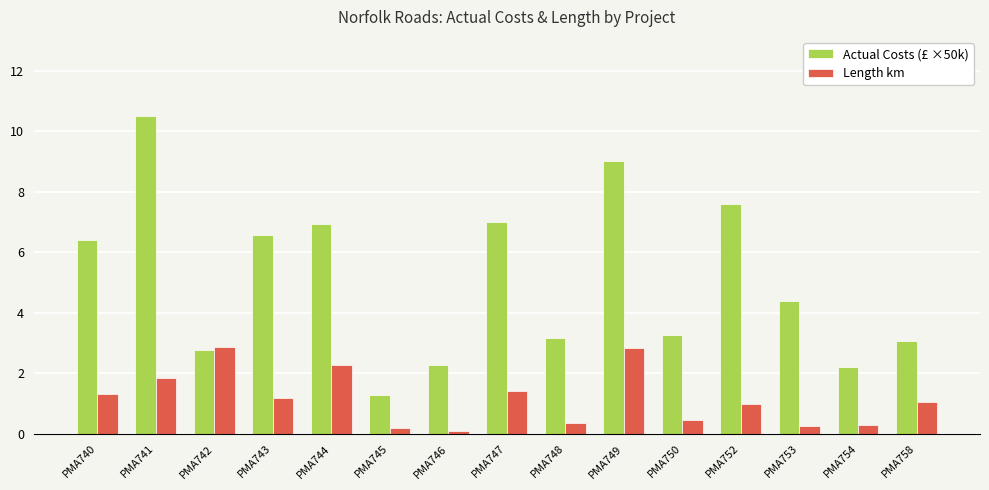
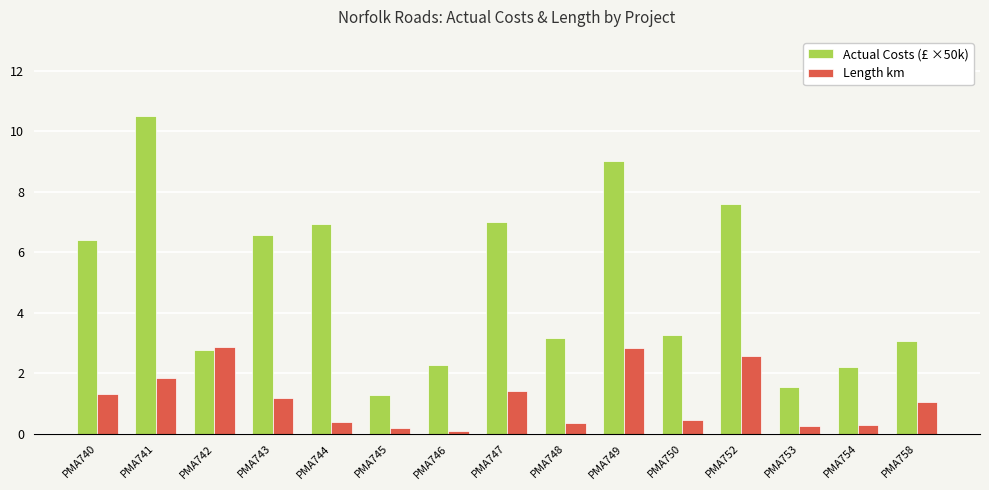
Length km, PMA744: 2.3 -> 0.4
Length km, PMA752: 1.0 -> 2.6
Actual Costs (£ ×50k), PMA753: 4.4 -> 1.5
